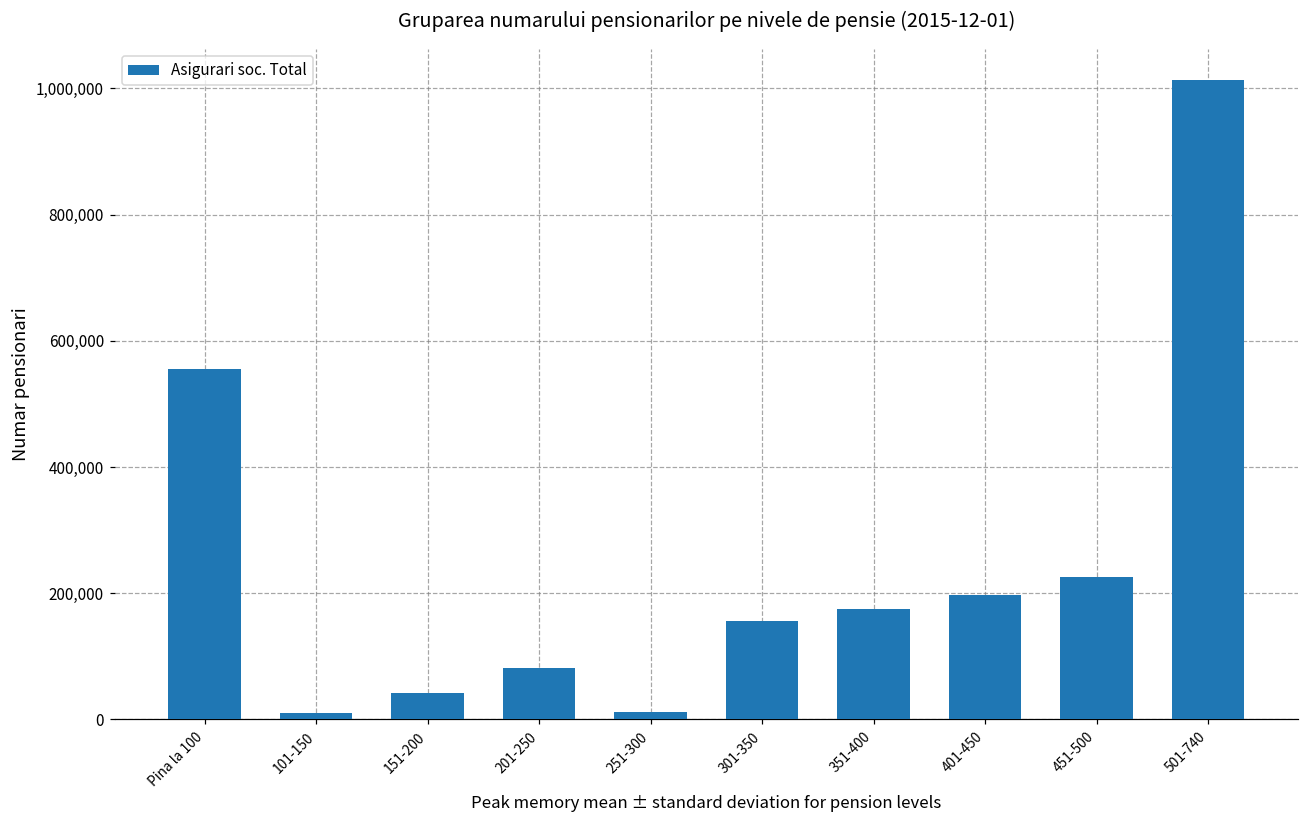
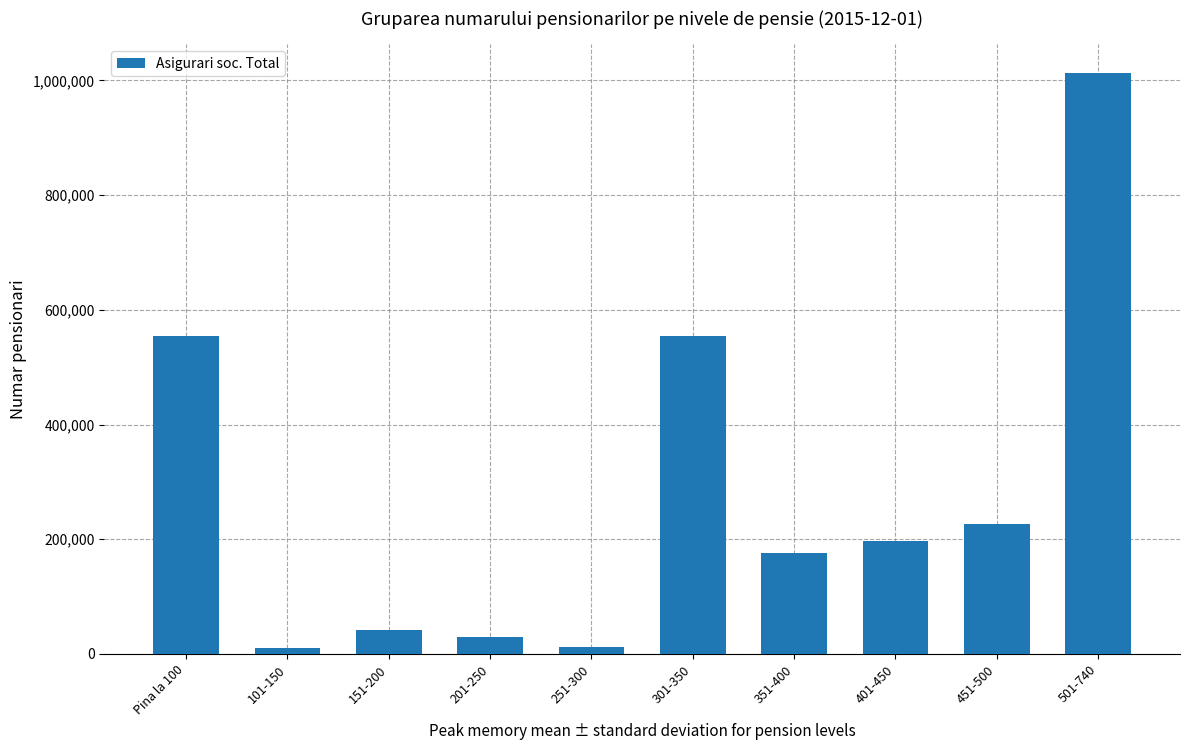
201-250: 80,000 -> 30,000
301-350: 160,000 -> 550,000
